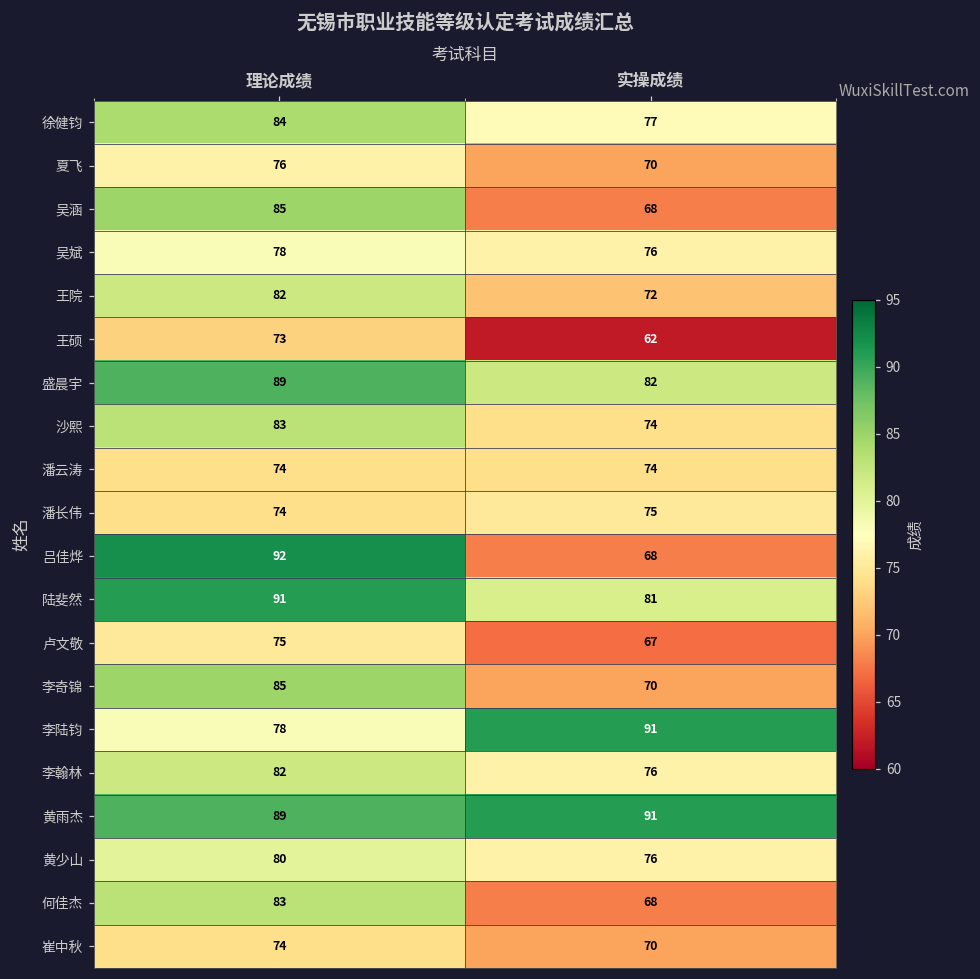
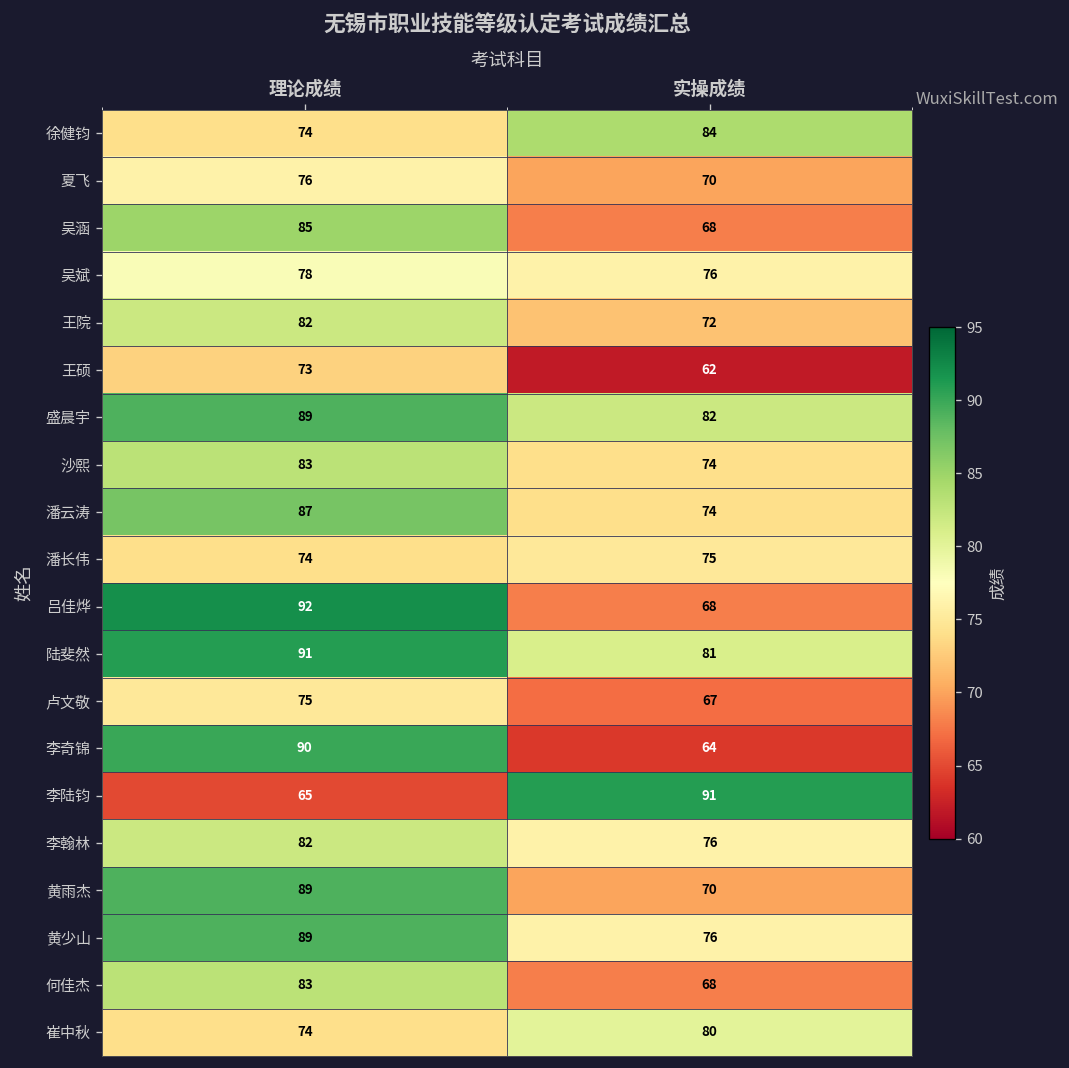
徐健钧, 理论成绩: 84 -> 74
徐健钧, 实操成绩: 77 -> 84
潘云涛, 理论成绩: 74 -> 87
李奇锦, 理论成绩: 85 -> 90
李奇锦, 实操成绩: 70 -> 64
李陆钧, 理论成绩: 78 -> 65
黄雨杰, 实操成绩: 91 -> 70
黄少山, 理论成绩: 80 -> 89
崔中秋, 实操成绩: 70 -> 80
